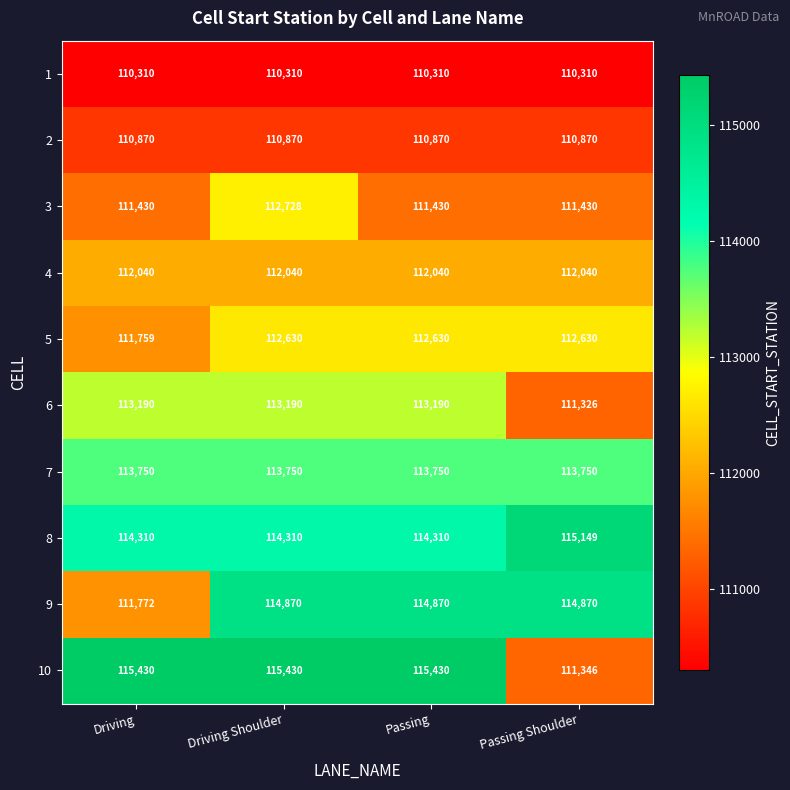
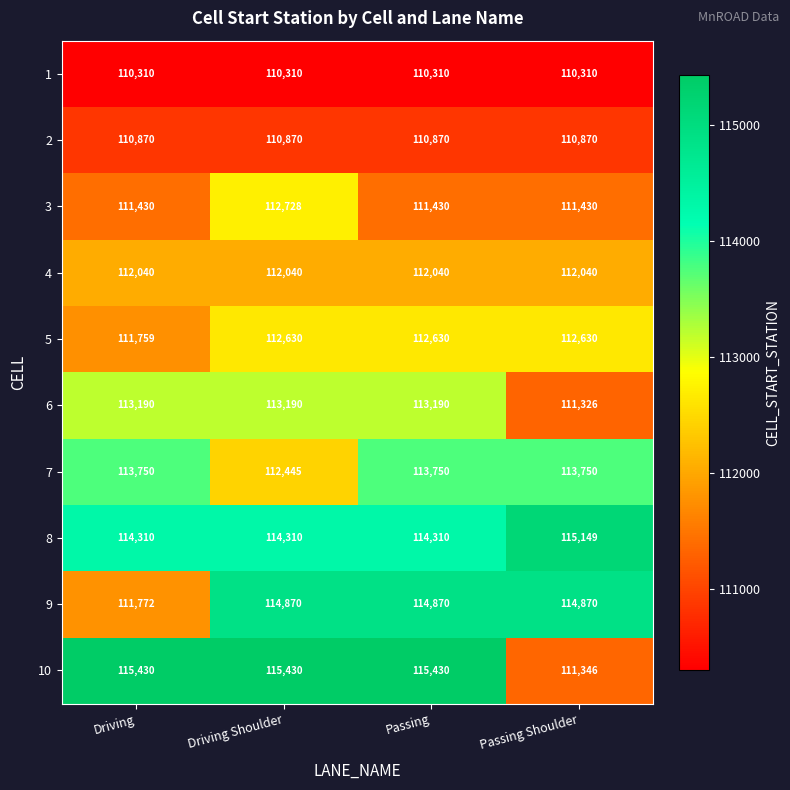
7, Driving Shoulder: 113,750 -> 112,445
